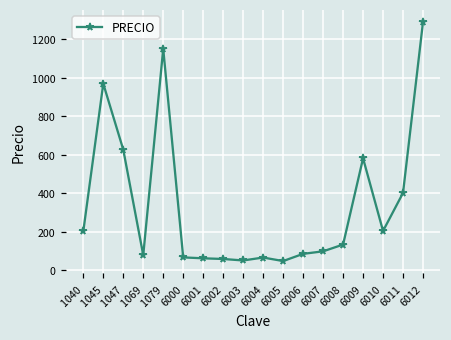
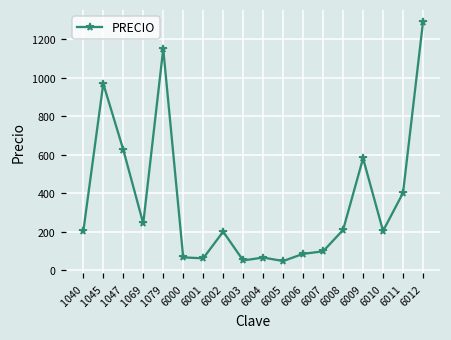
1069: 80 -> 240
6002: 60 -> 200
6008: 130 -> 210
